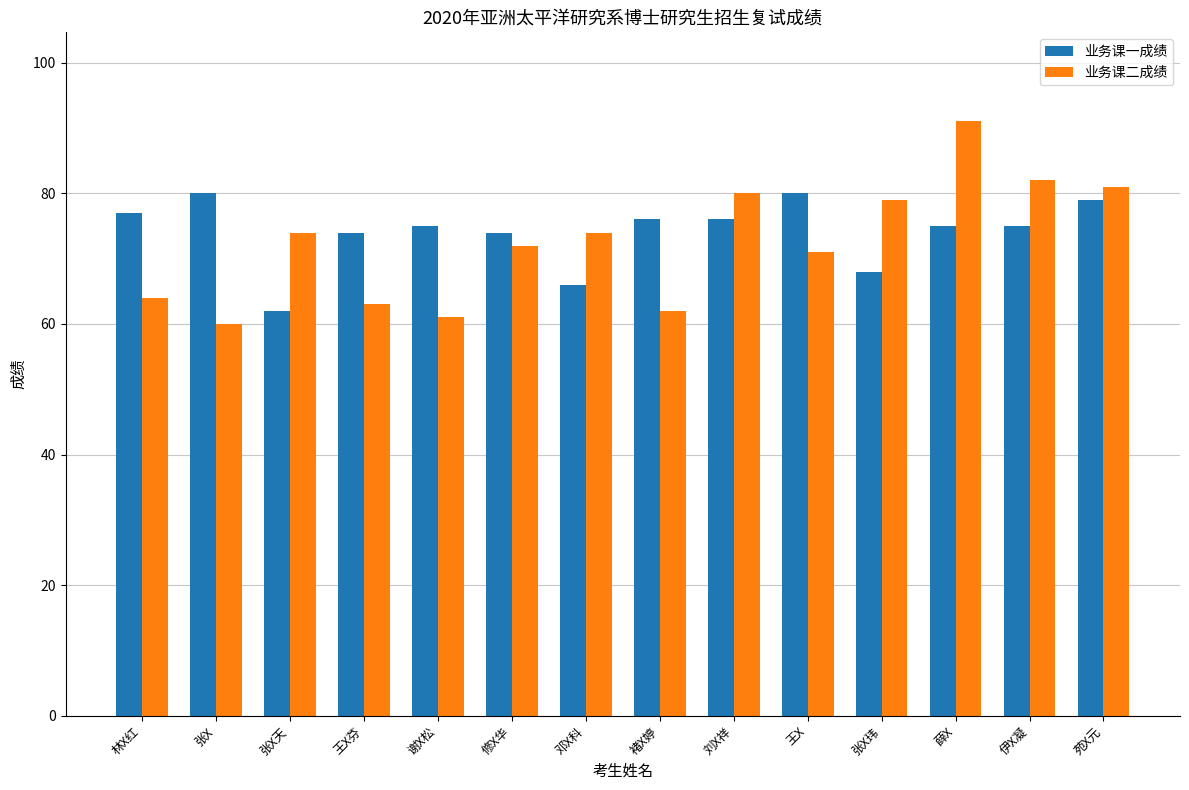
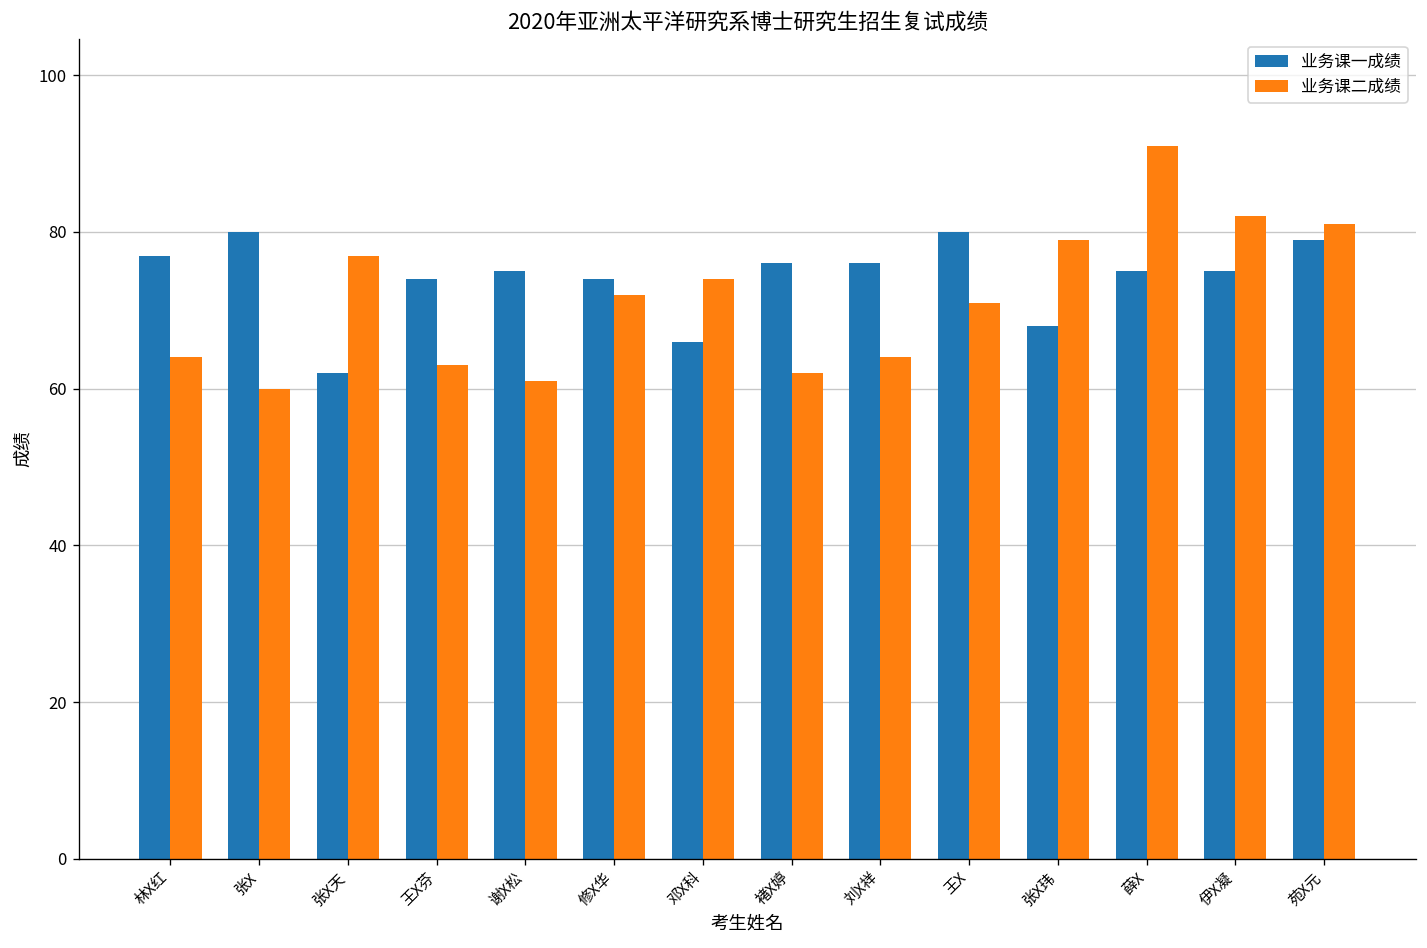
业务课二成绩, 张X天: 74 -> 77
业务课二成绩, 刘X祥: 80 -> 64
